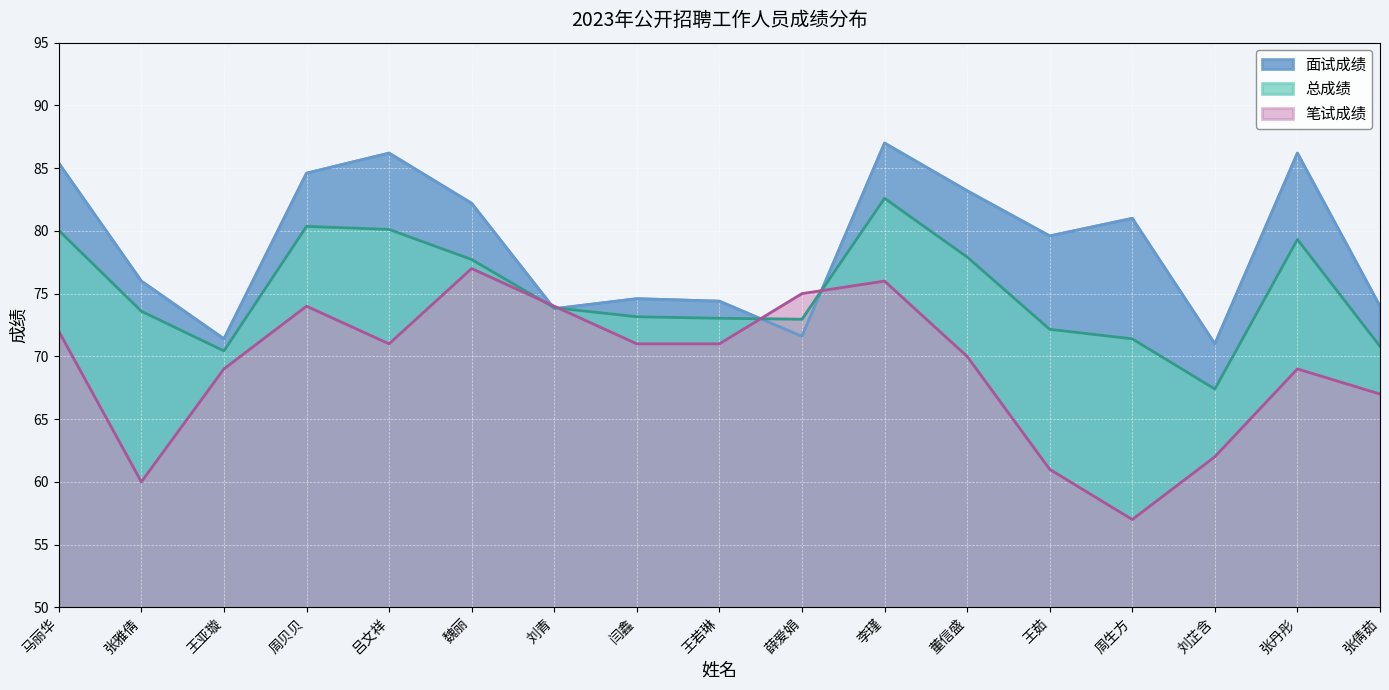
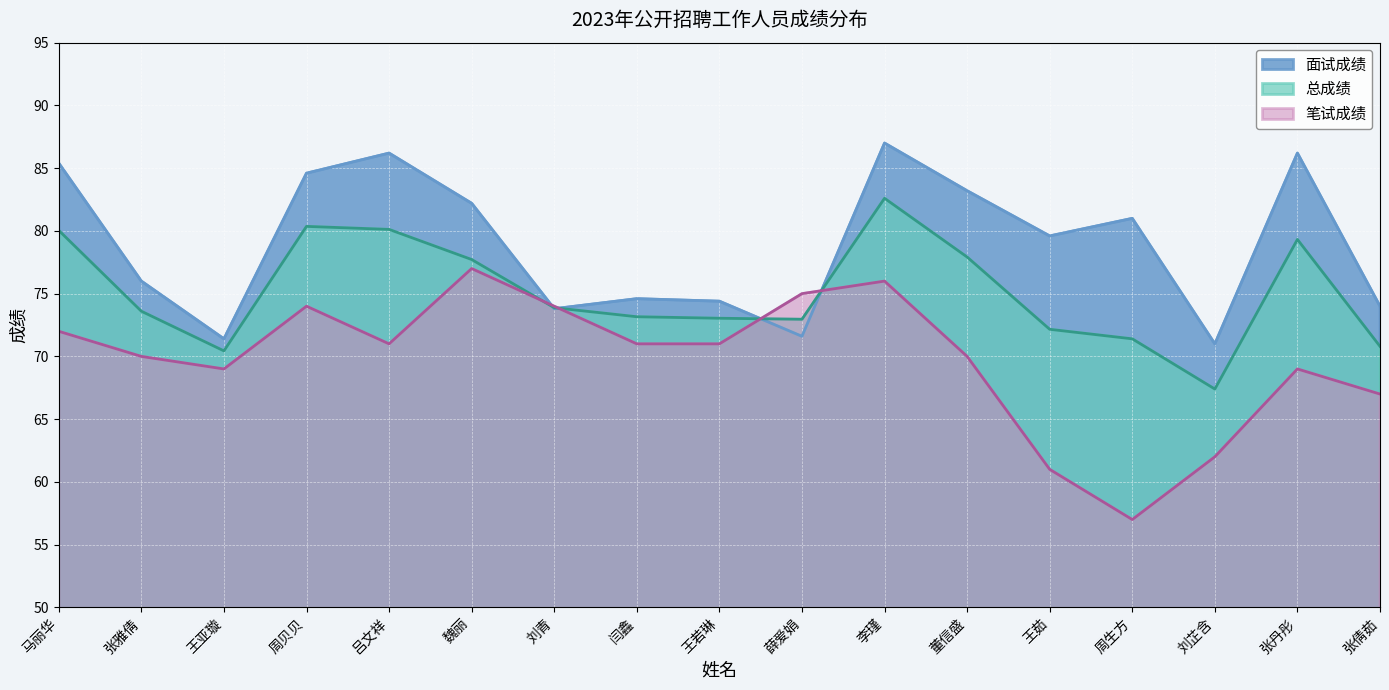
笔试成绩, 张雅倩: 60 -> 70
